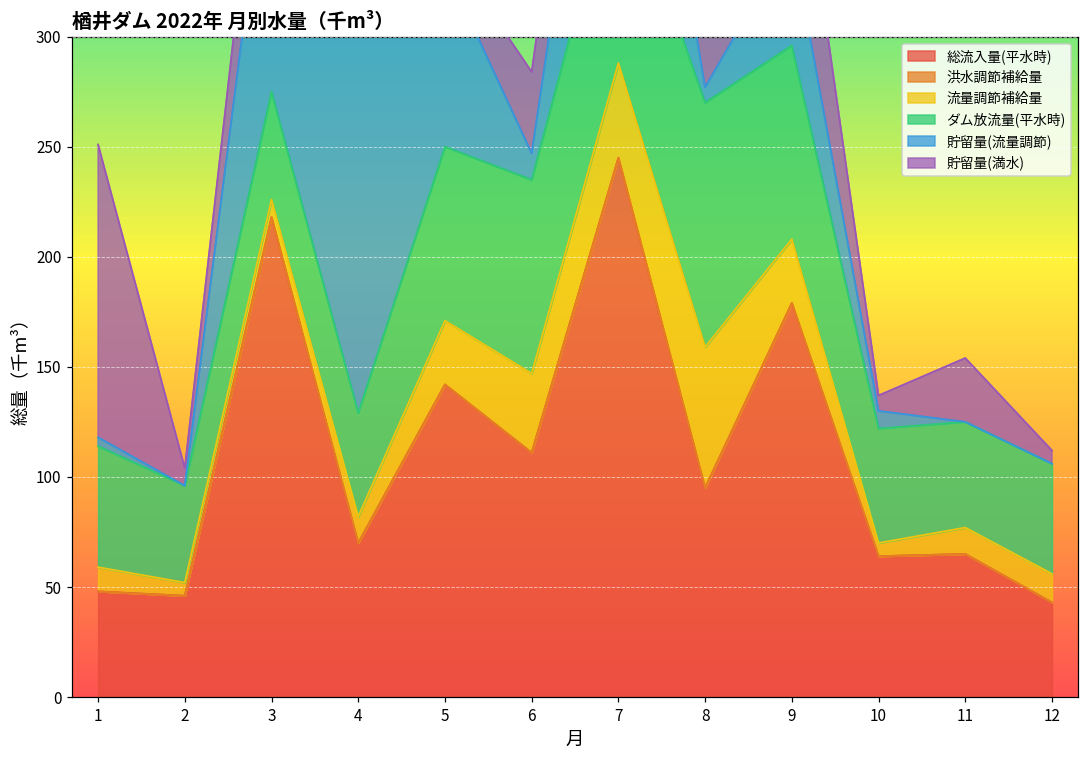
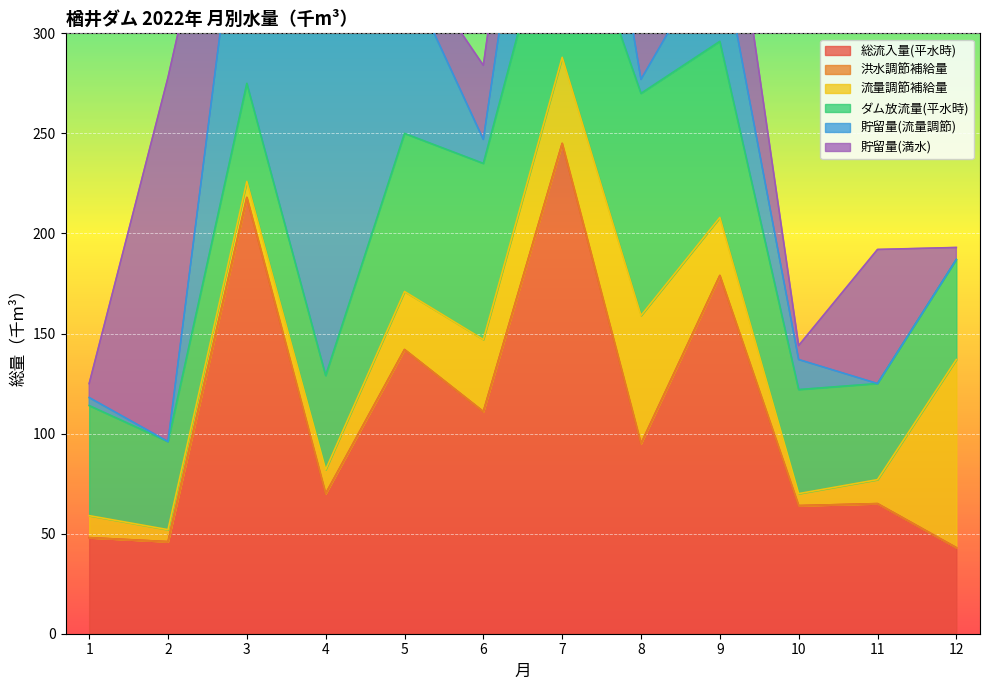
貯留量(満水), 1: 133 -> 7
貯留量(満水), 2: 8 -> 182
貯留量(流量調節), 10: 8 -> 15
貯留量(満水), 11: 29 -> 67
流量調節補給量, 12: 13 -> 94
